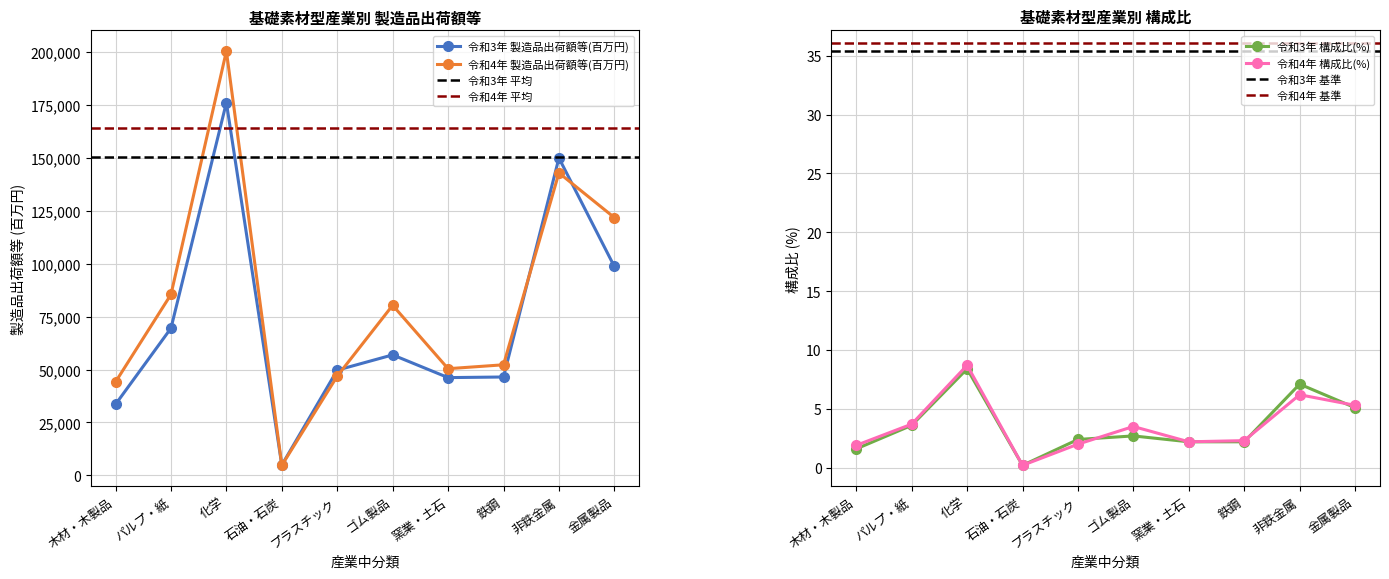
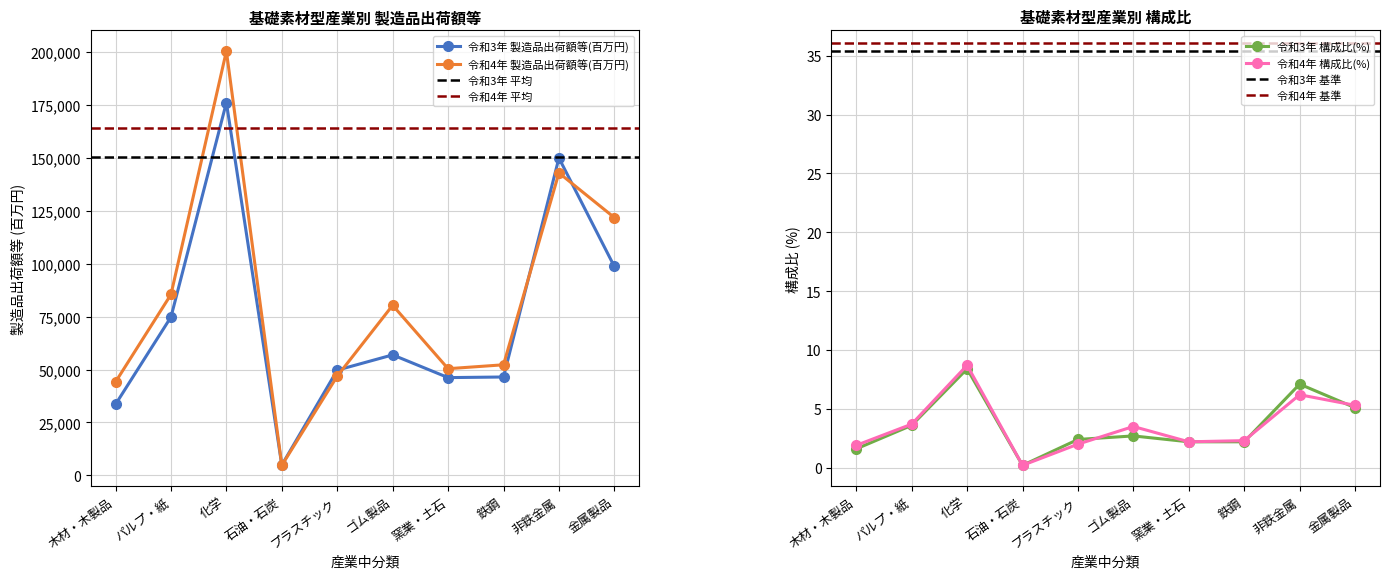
基礎素材型産業別 製造品出荷額等, 令和3年 製造品出荷額等(百万円), パルプ・紙: 70,000 -> 75,000
